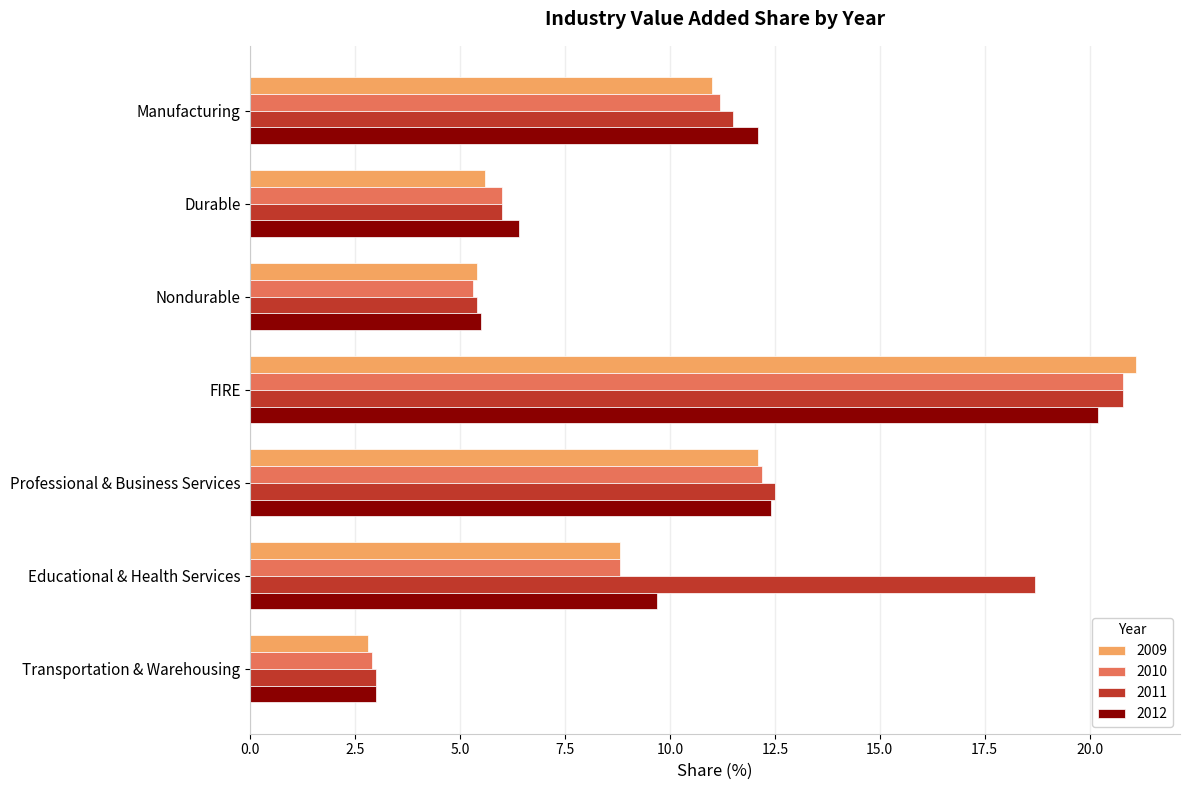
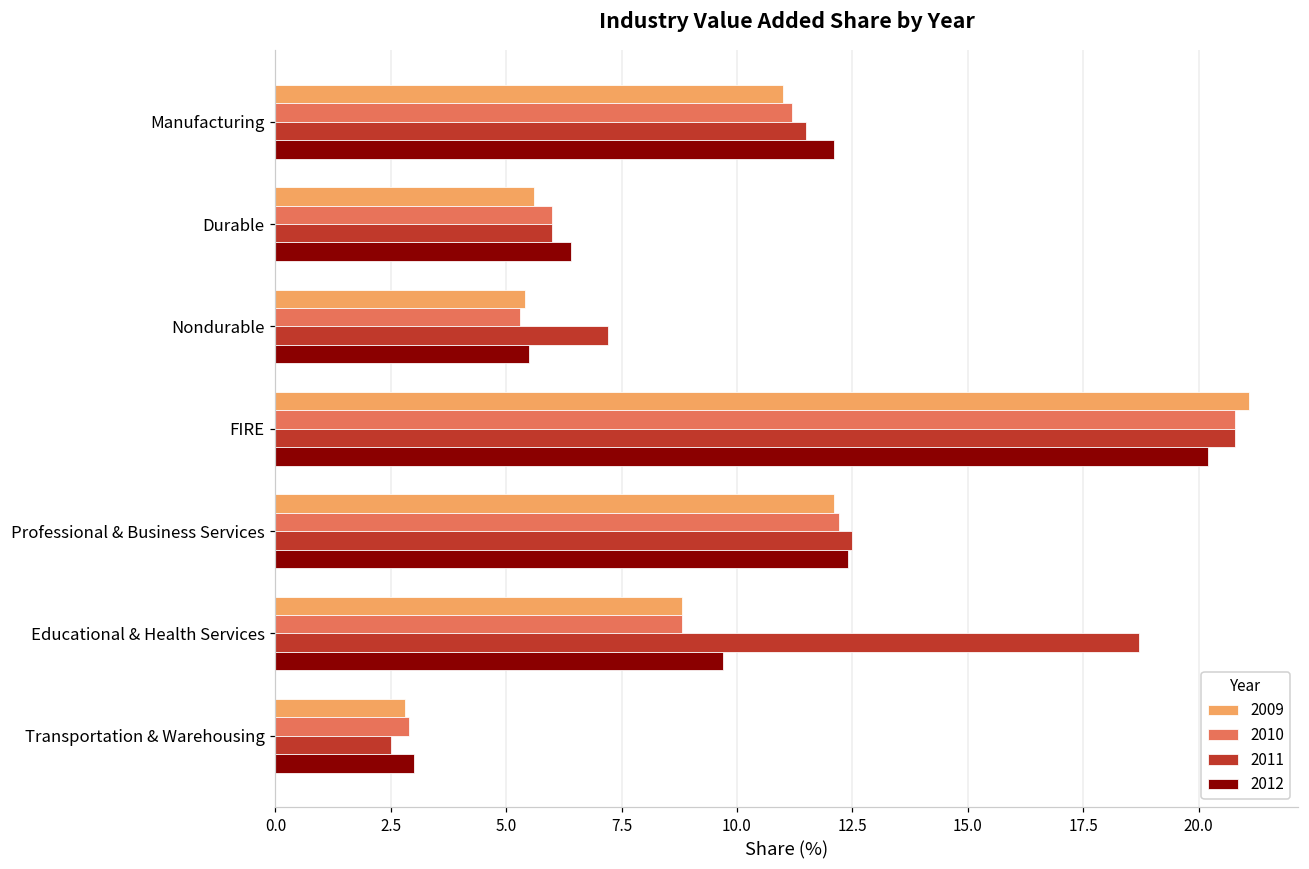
2011, Nondurable: 5.4 -> 7.2
2011, Transportation & Warehousing: 3.0 -> 2.5
